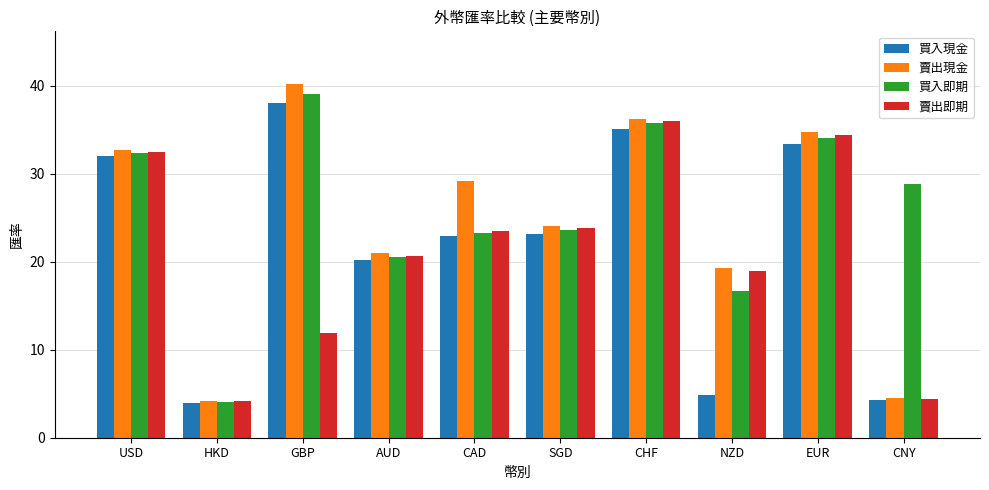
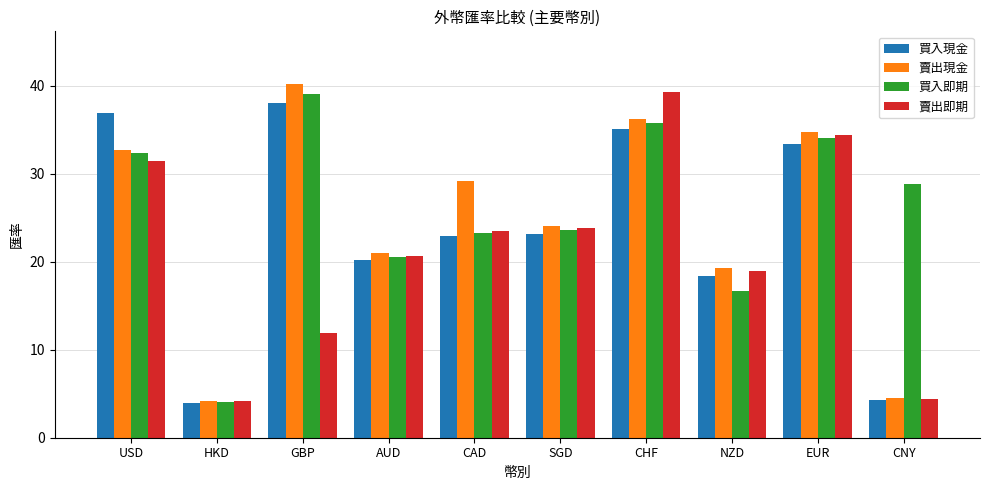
買入現金, USD: 32 -> 37
賣出即期, USD: 32 -> 31
賣出即期, CHF: 36 -> 39
買入現金, NZD: 5 -> 18
